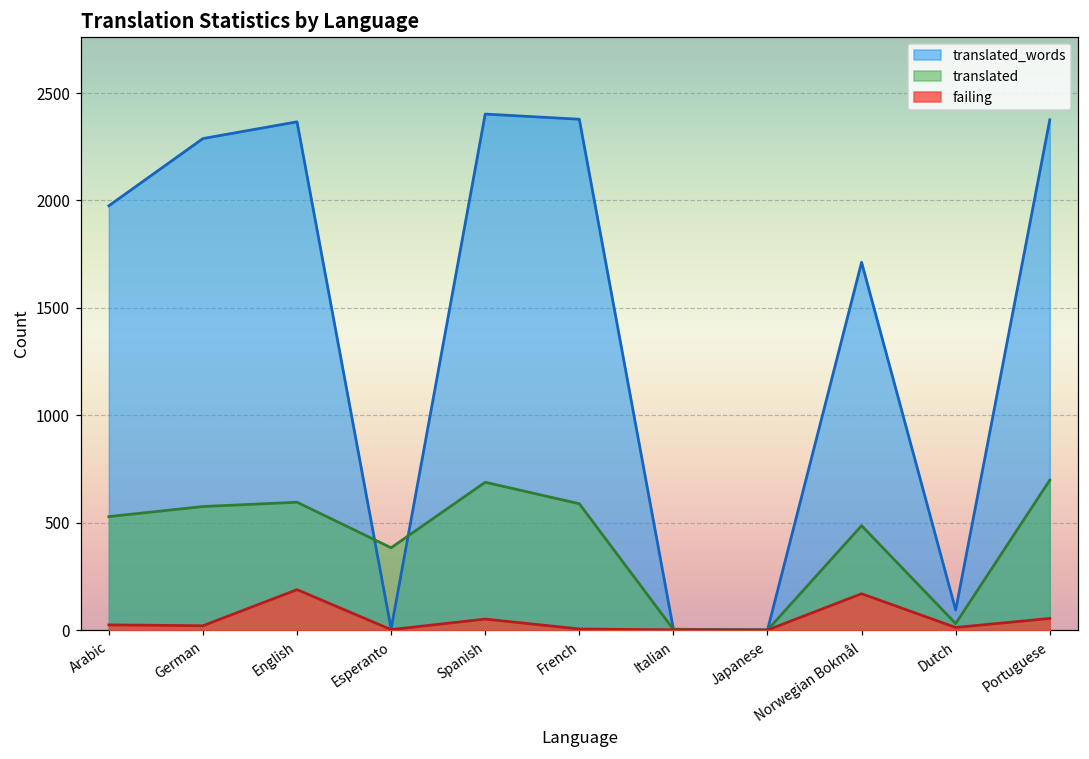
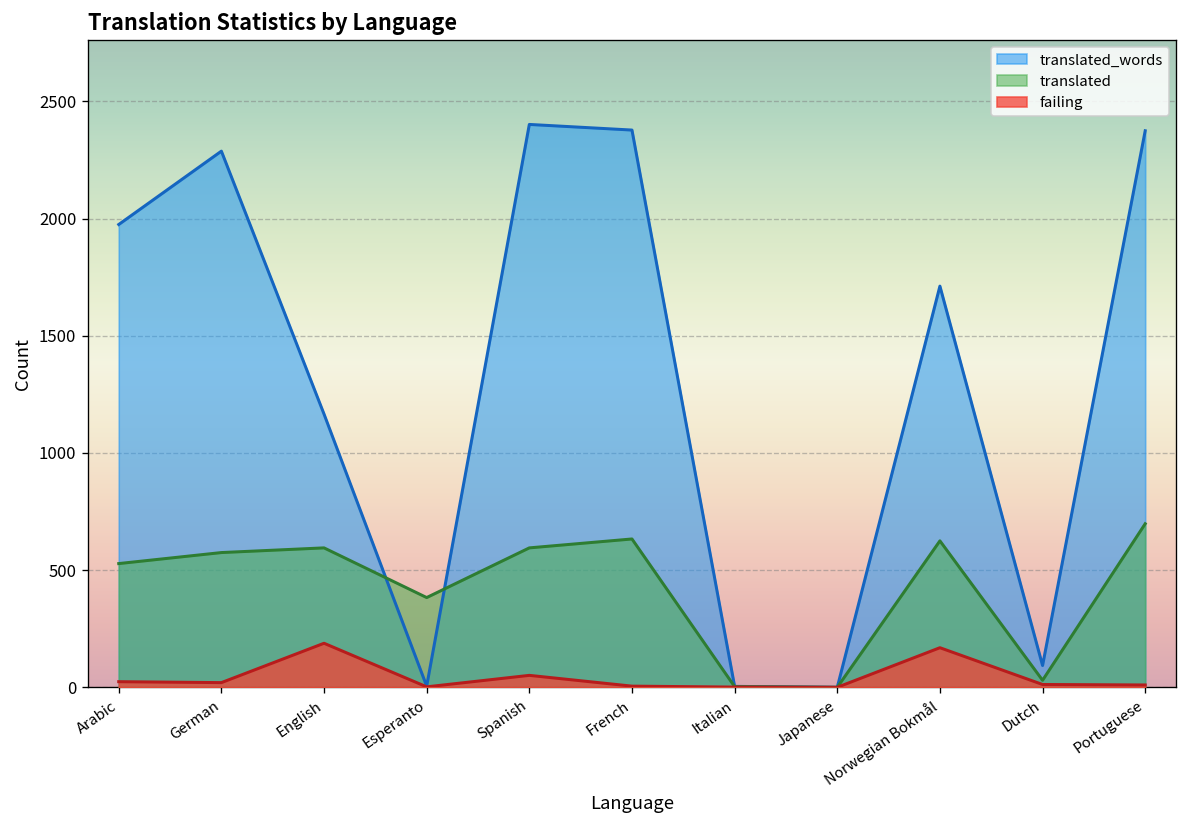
translated_words, English: 2370 -> 1170
translated, Spanish: 690 -> 600
translated, French: 590 -> 630
translated, Norwegian Bokmål: 490 -> 630
failing, Portuguese: 50 -> 10
